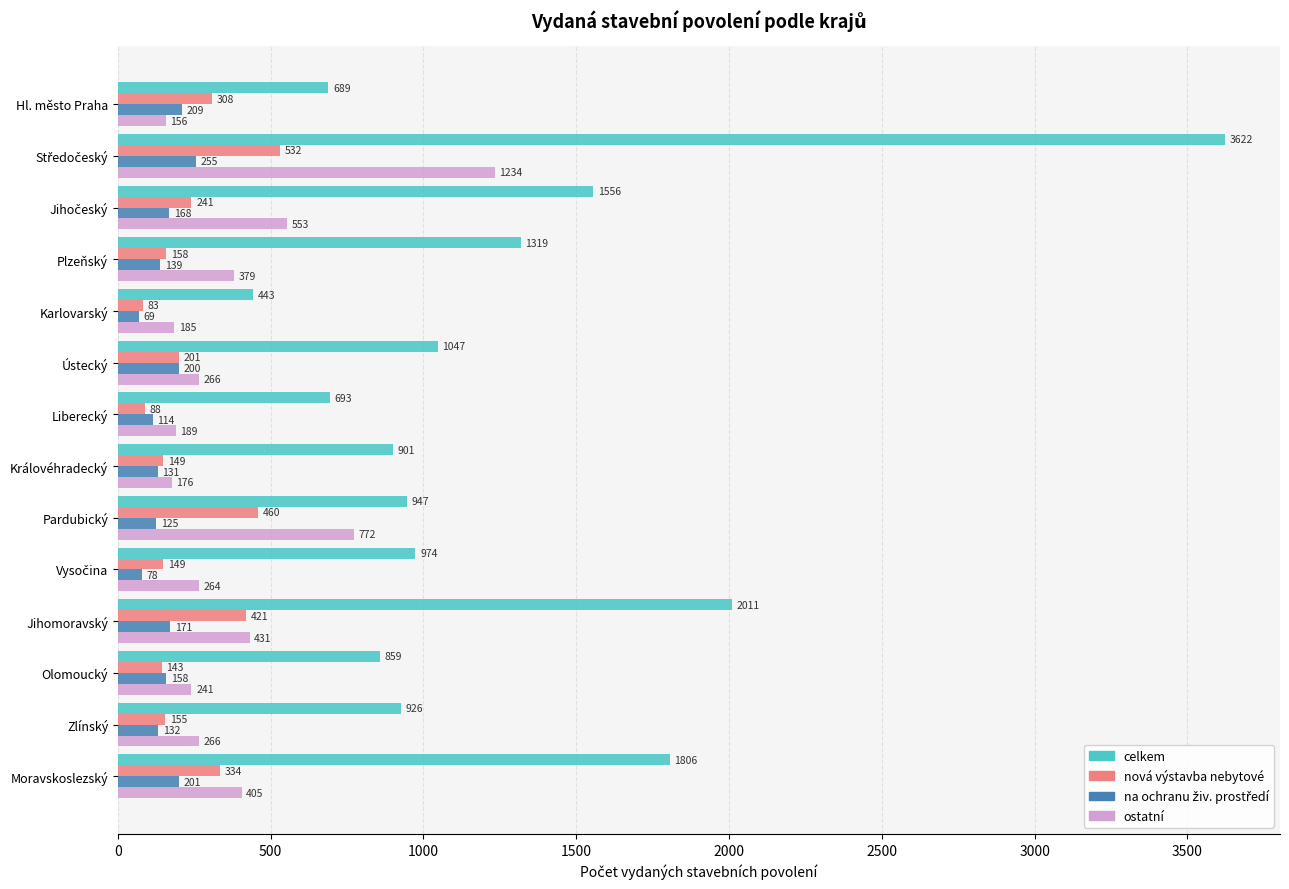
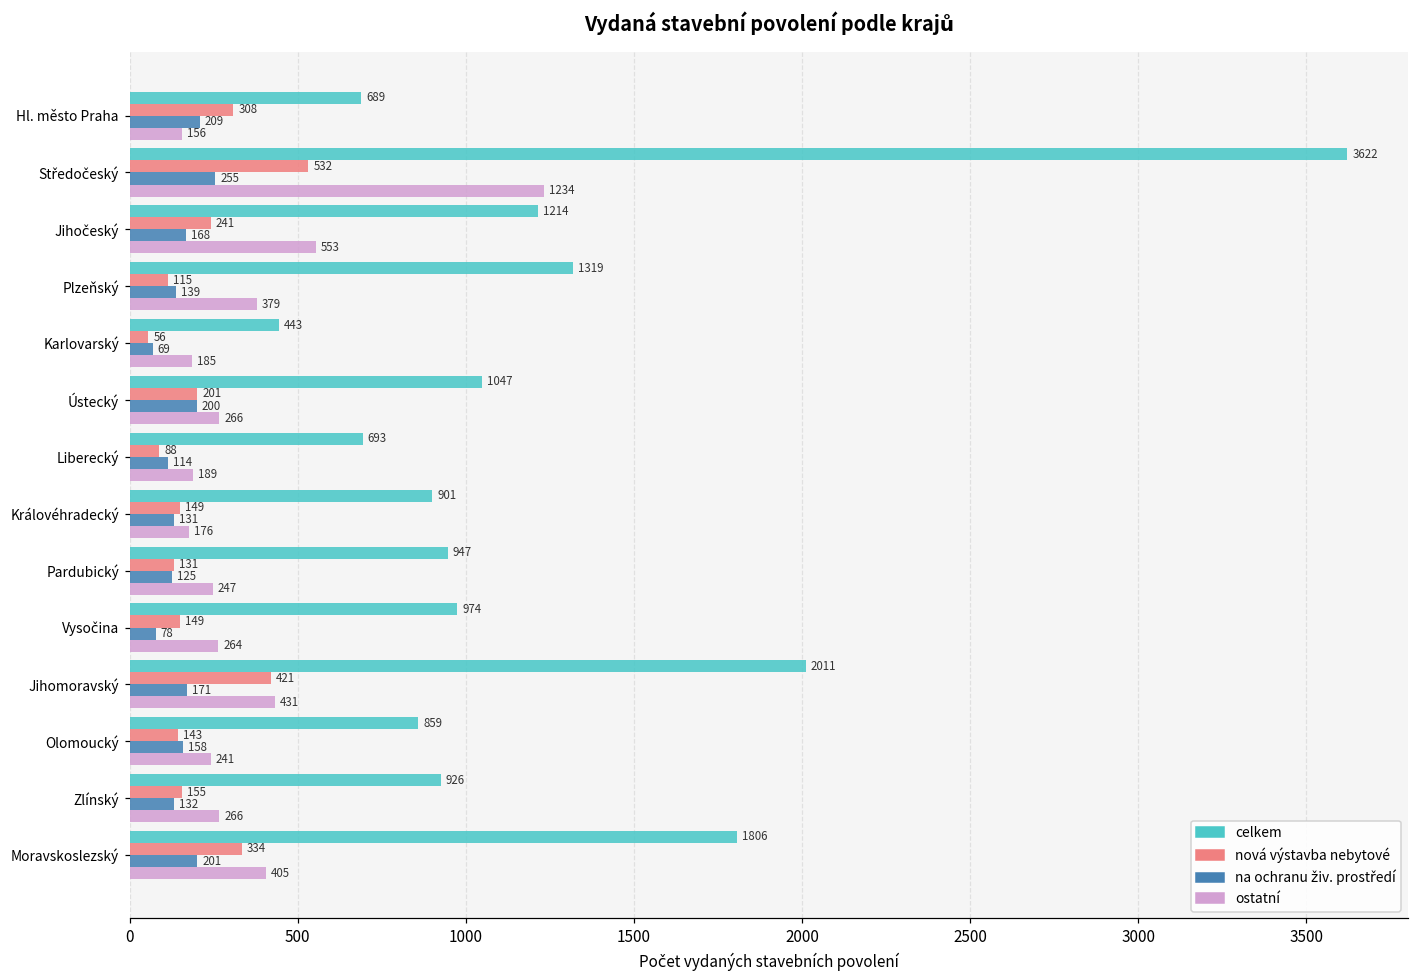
celkem, Jihočeský: 1556 -> 1214
nová výstavba nebytové, Plzeňský: 158 -> 115
nová výstavba nebytové, Karlovarský: 83 -> 56
nová výstavba nebytové, Pardubický: 460 -> 131
ostatní, Pardubický: 772 -> 247
